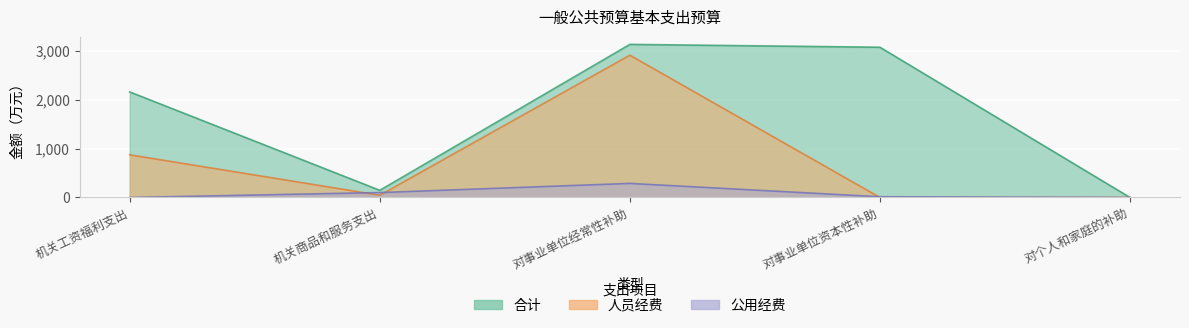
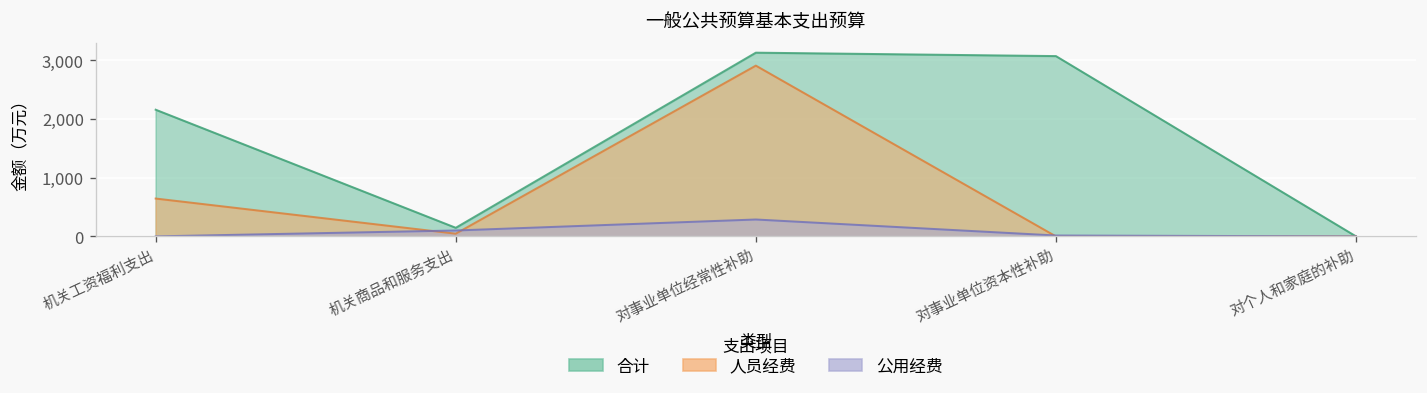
人员经费, 机关工资福利支出: 900 -> 600
